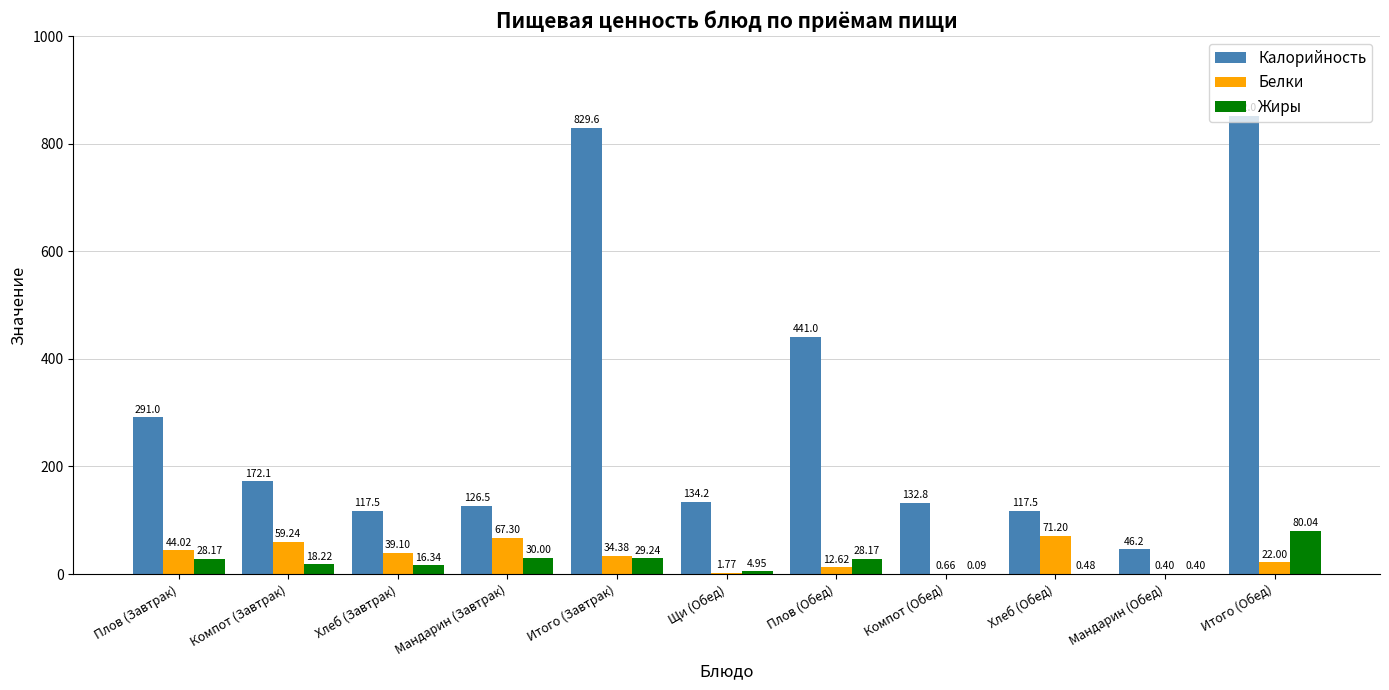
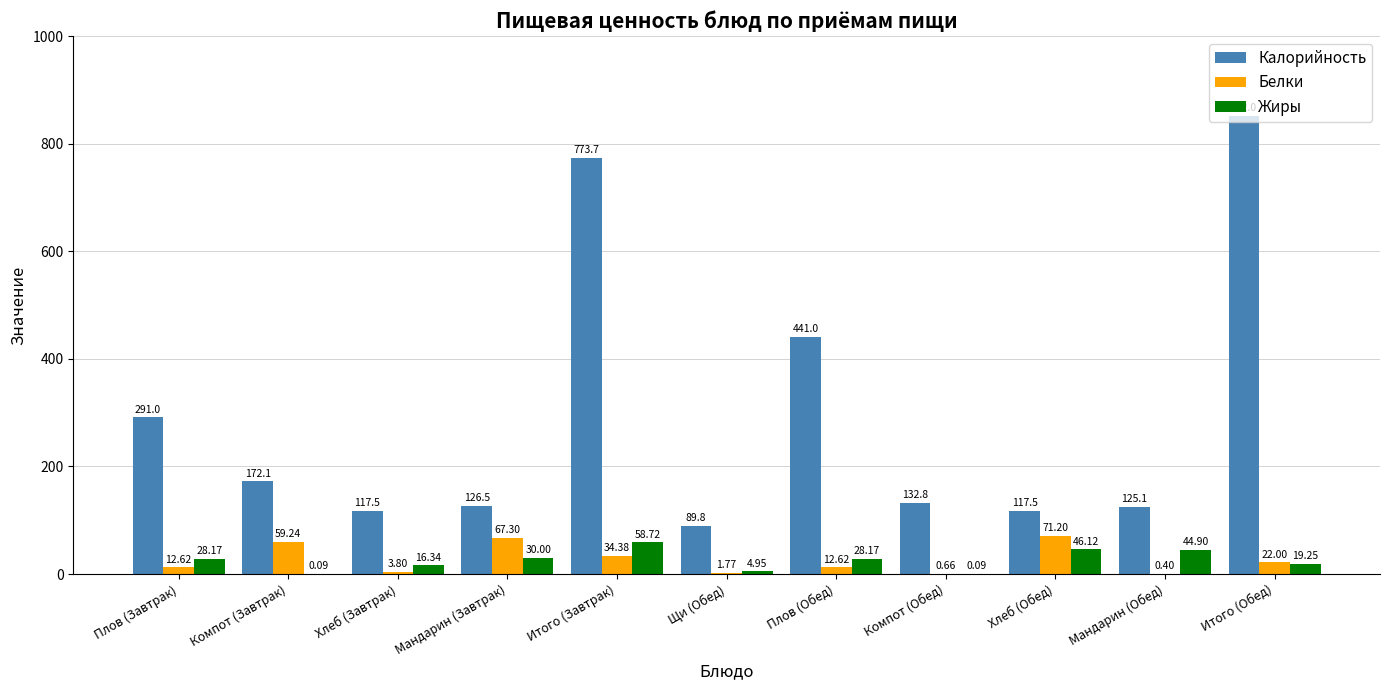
Белки, Плов (Завтрак): 44.02 -> 12.62
Жиры, Компот (Завтрак): 18.22 -> 0.09
Белки, Хлеб (Завтрак): 39.10 -> 3.80
Калорийность, Итого (Завтрак): 829.6 -> 773.7
Жиры, Итого (Завтрак): 29.24 -> 58.72
Калорийность, Щи (Обед): 134.2 -> 89.8
Жиры, Хлеб (Обед): 0.48 -> 46.12
Калорийность, Мандарин (Обед): 46.2 -> 125.1
Жиры, Мандарин (Обед): 0.40 -> 44.90
Жиры, Итого (Обед): 80.04 -> 19.25
